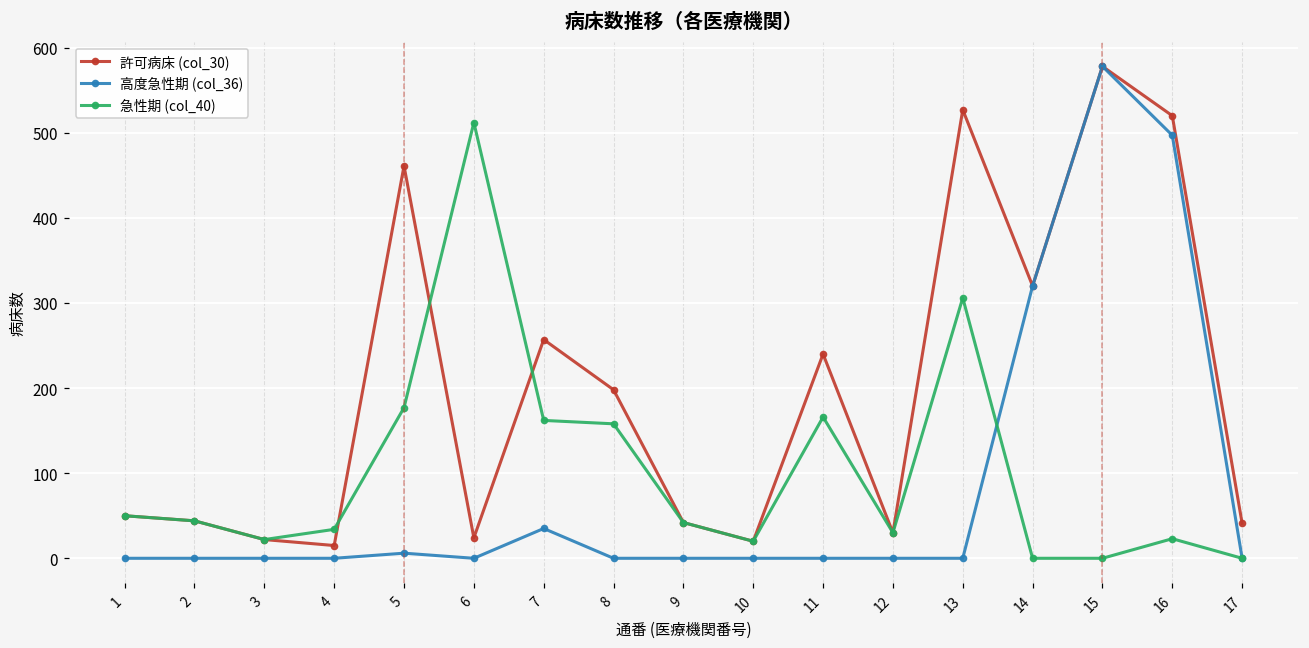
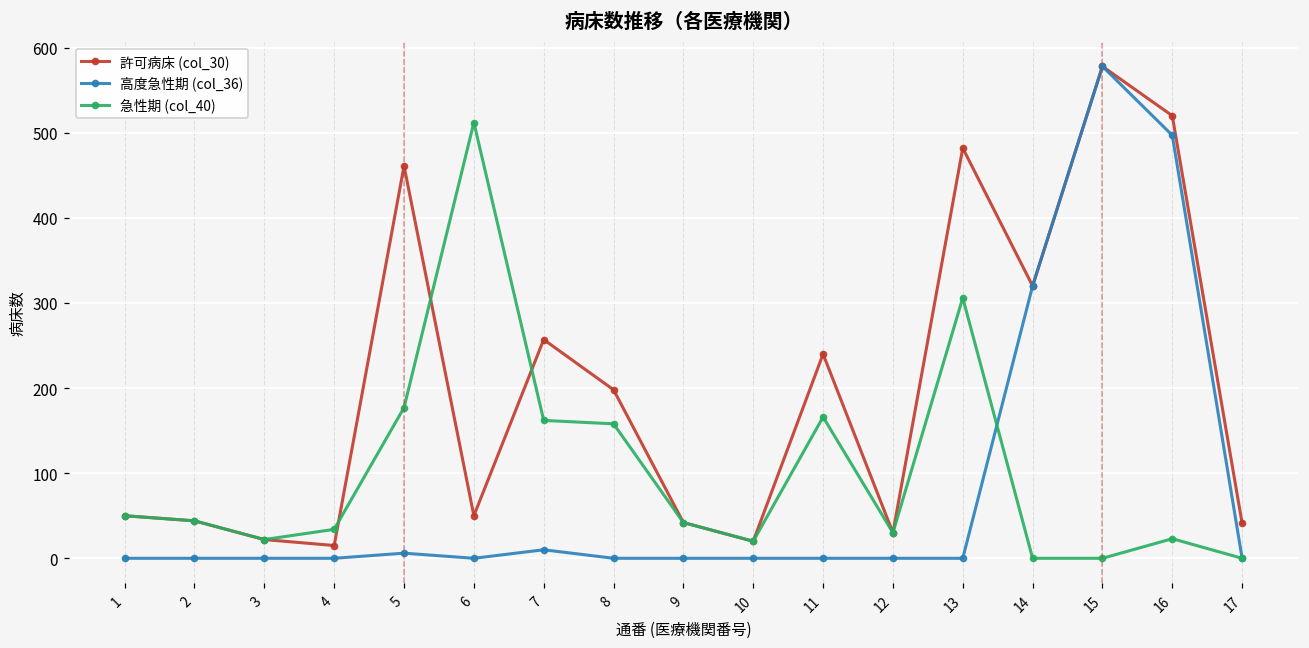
許可病床 (col_30), 6: 20 -> 50
高度急性期 (col_36), 7: 40 -> 10
許可病床 (col_30), 13: 530 -> 480
